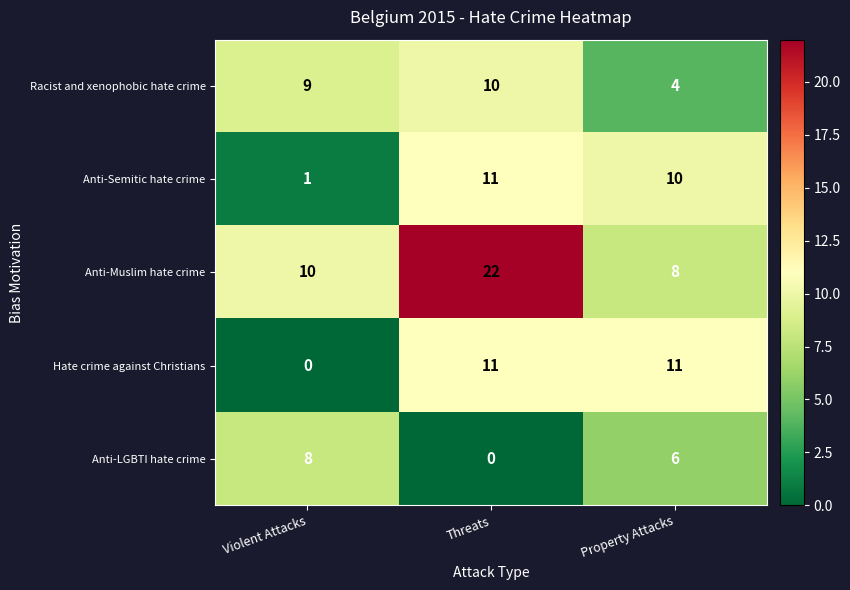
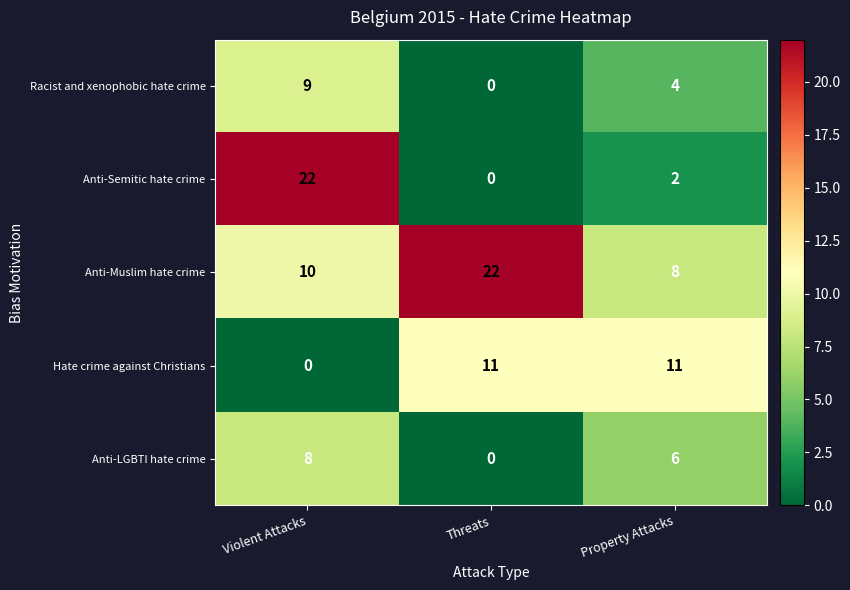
Racist and xenophobic hate crime, Threats: 10 -> 0
Anti-Semitic hate crime, Violent Attacks: 1 -> 22
Anti-Semitic hate crime, Threats: 11 -> 0
Anti-Semitic hate crime, Property Attacks: 10 -> 2
